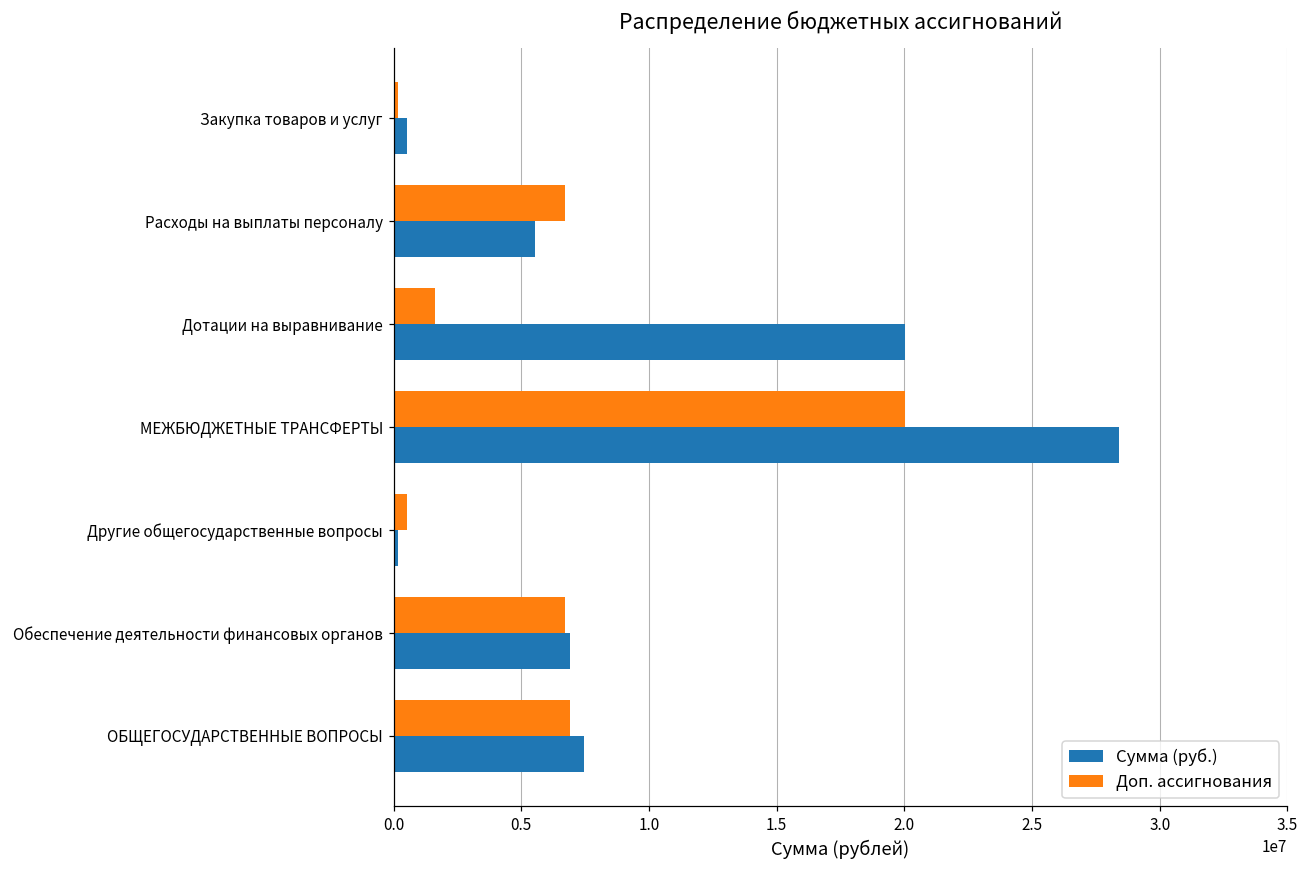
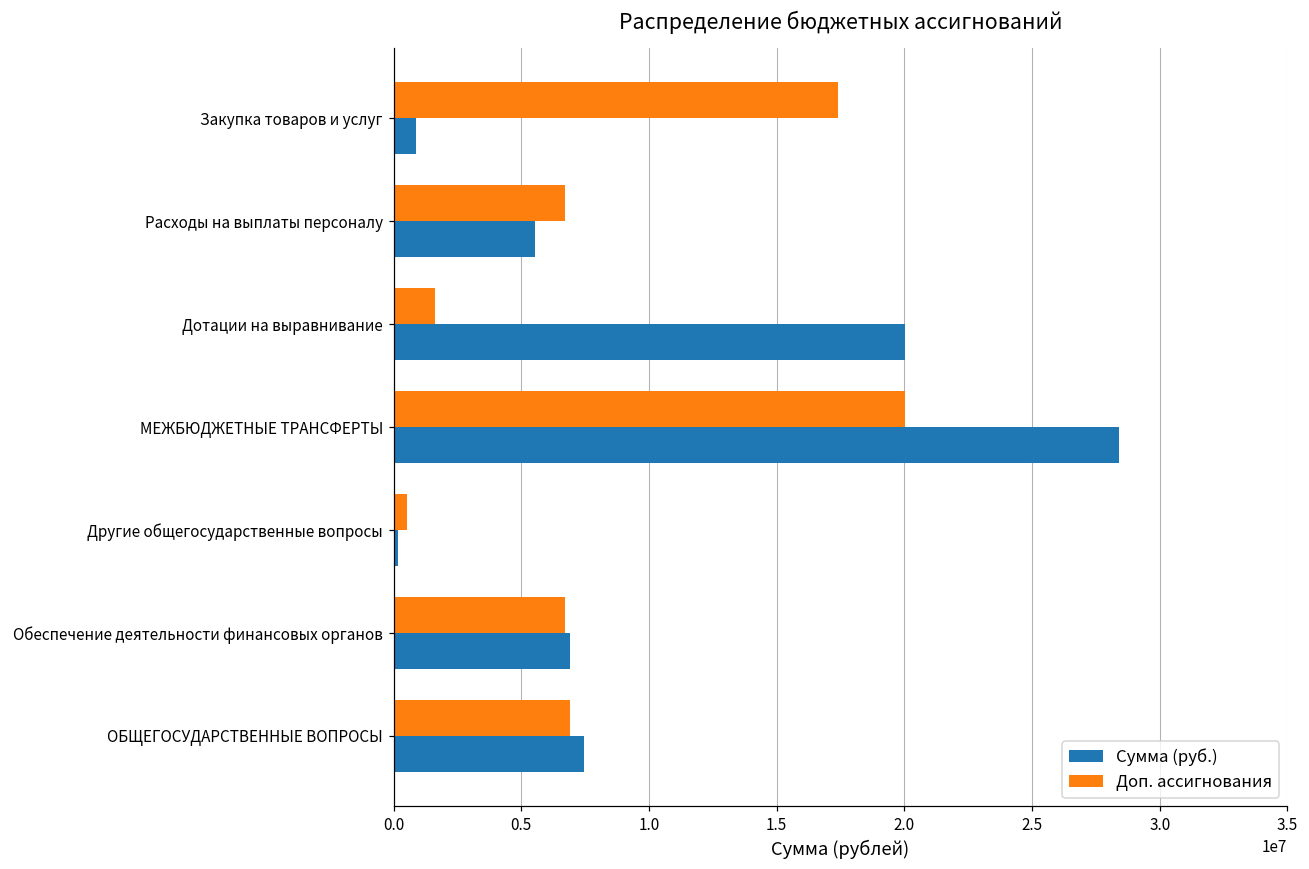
Доп. ассигнования, Закупка товаров и услуг: 200000 -> 17400000
Сумма (руб.), Закупка товаров и услуг: 500000 -> 900000
